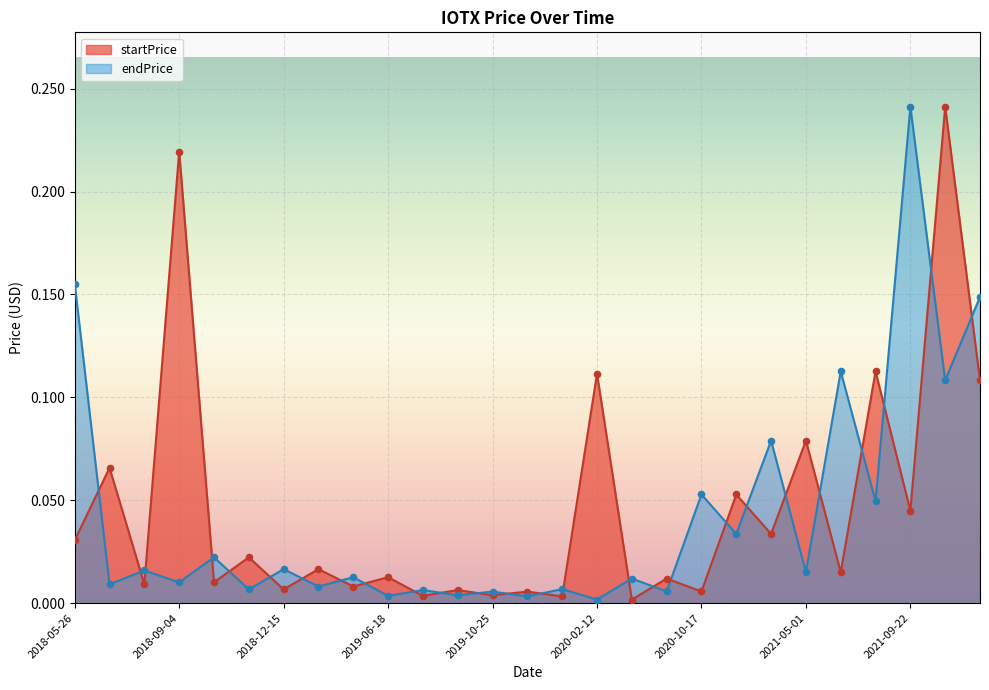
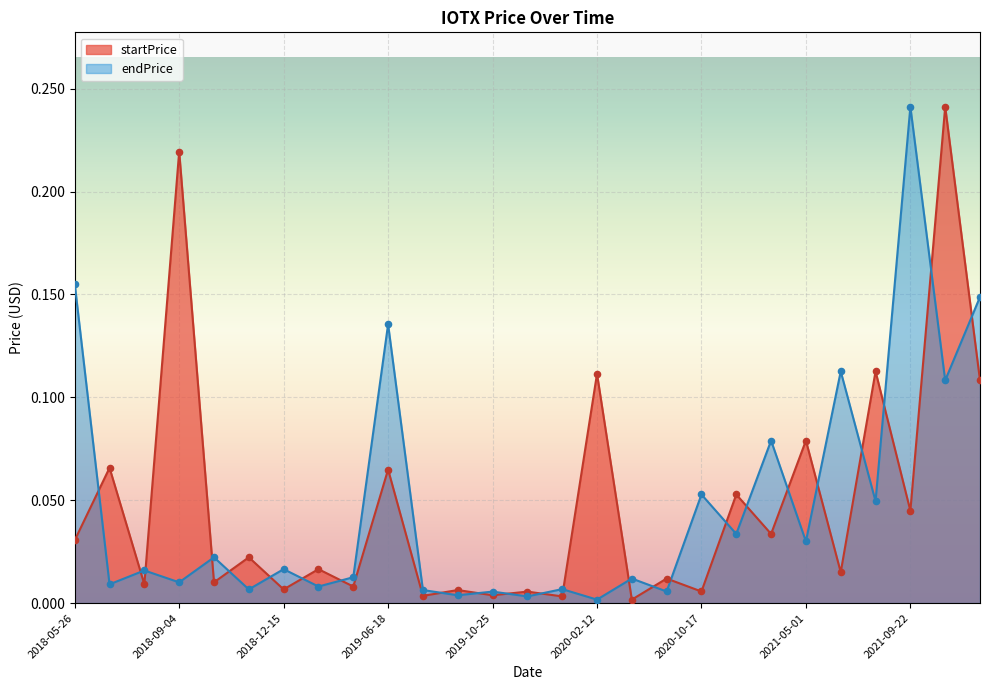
startPrice, 2019-06-18: 0.013 -> 0.065
endPrice, 2019-06-18: 0.004 -> 0.135
endPrice, 2021-05-01: 0.015 -> 0.030
